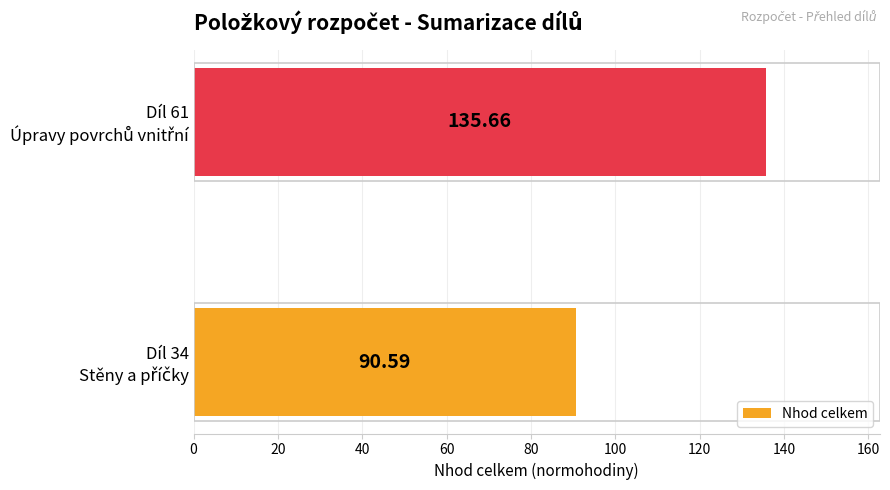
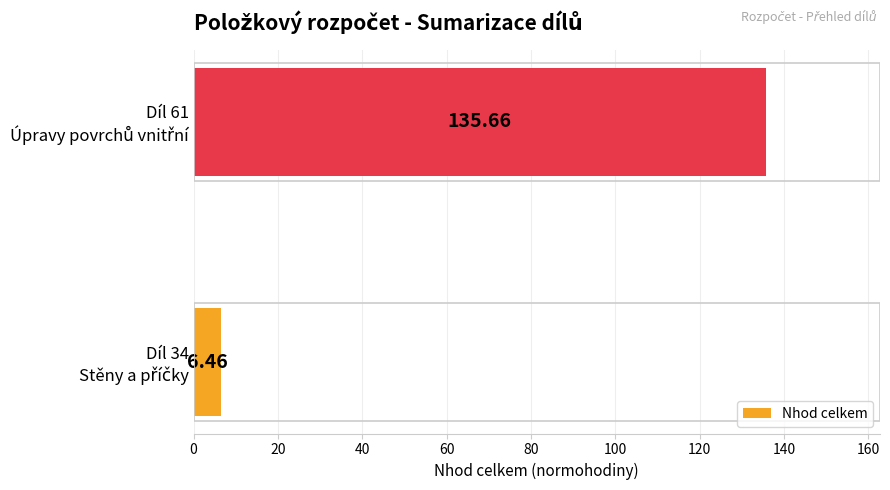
Díl 34 Stěny a příčky: 90.59 -> 6.46
